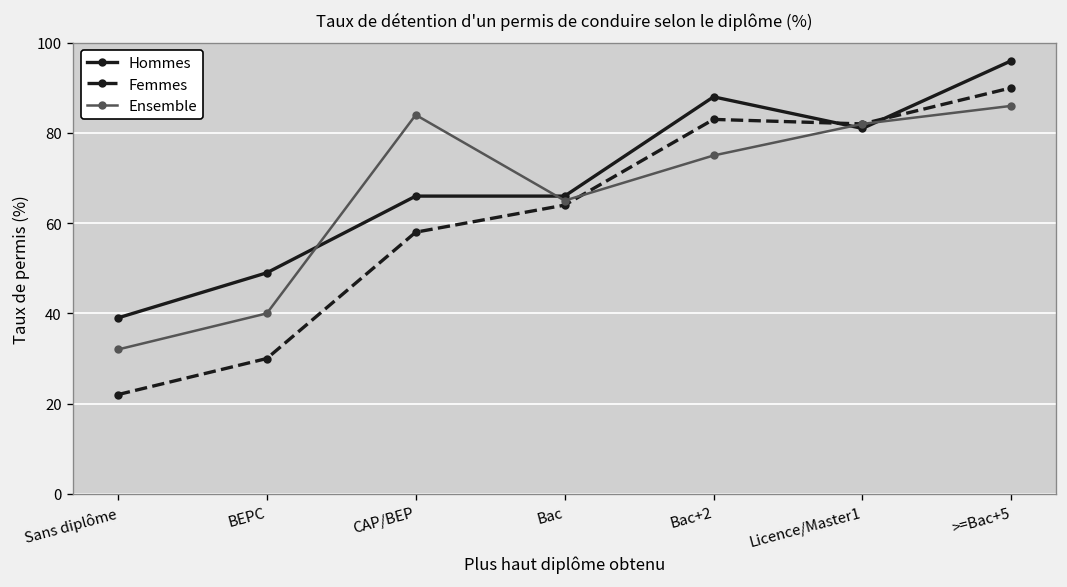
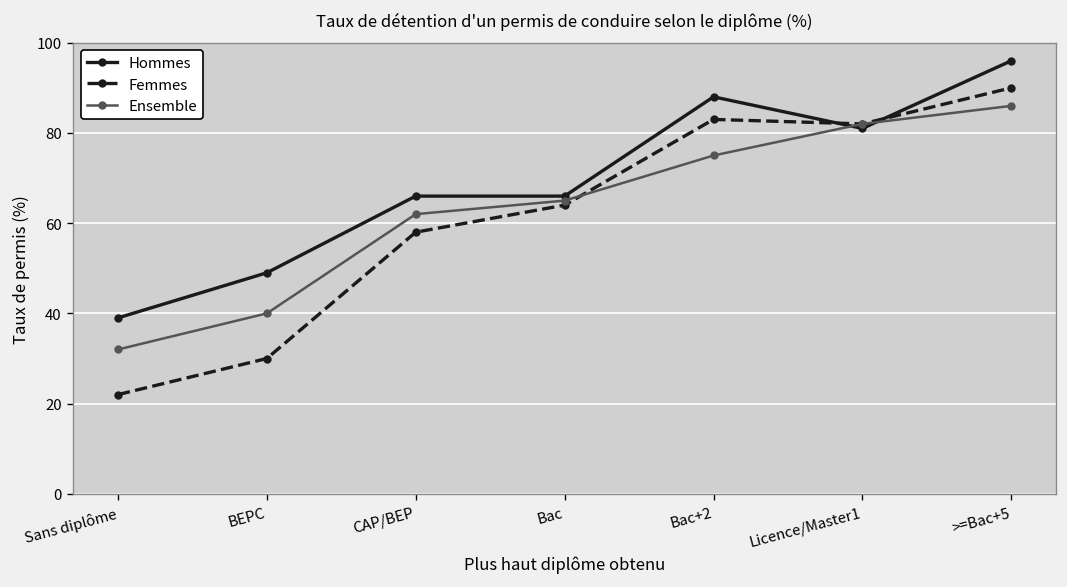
Ensemble, CAP/BEP: 84 -> 62
